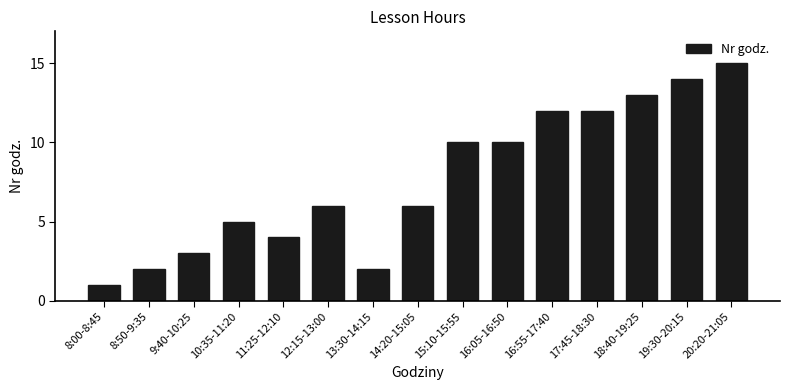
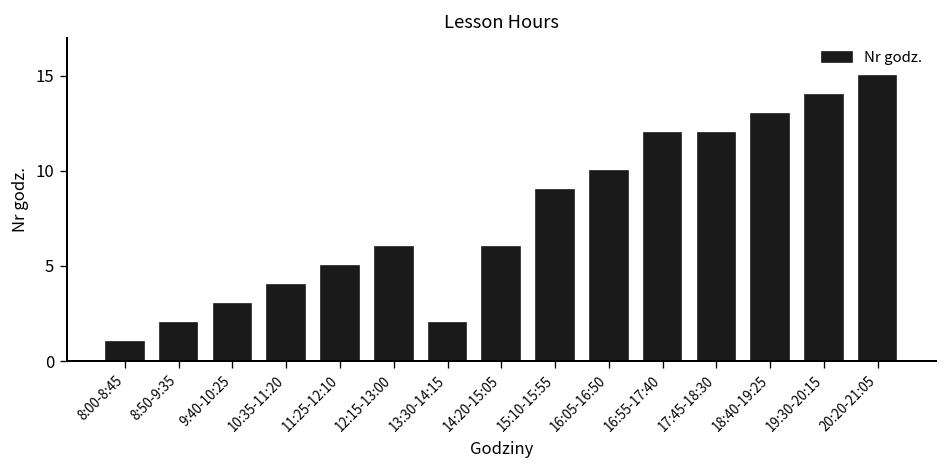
10:35-11:20: 5 -> 4
11:25-12:10: 4 -> 5
15:10-15:55: 10 -> 9
